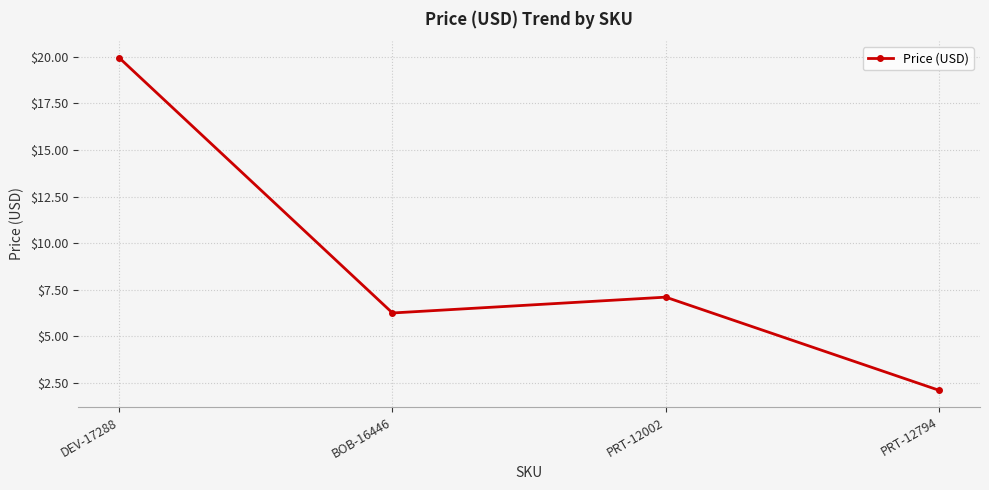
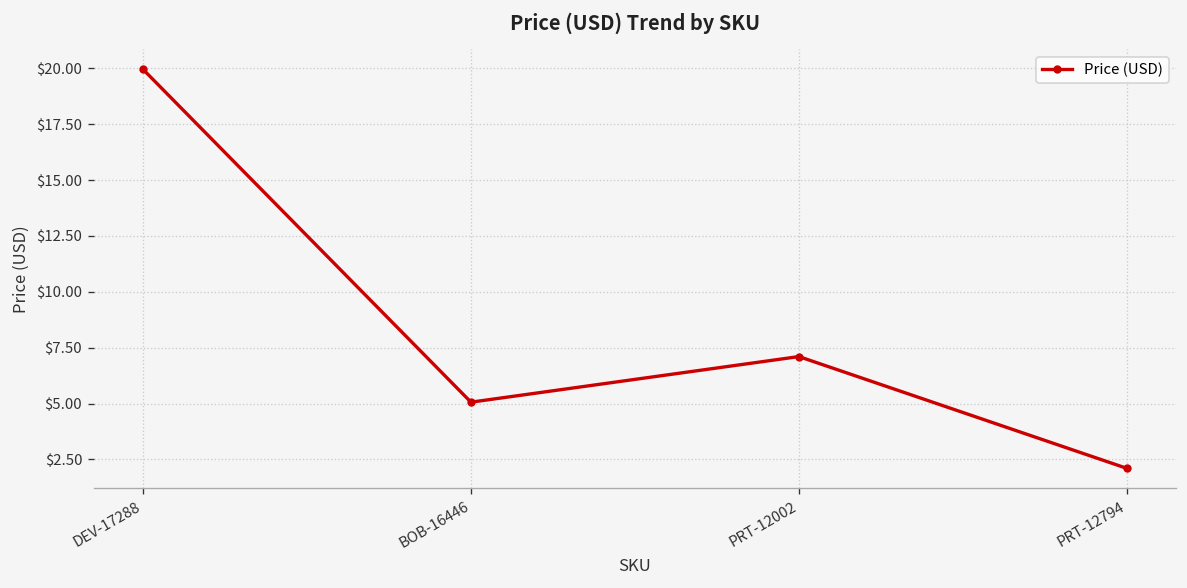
BOB-16446: $6.3 -> $5.1
